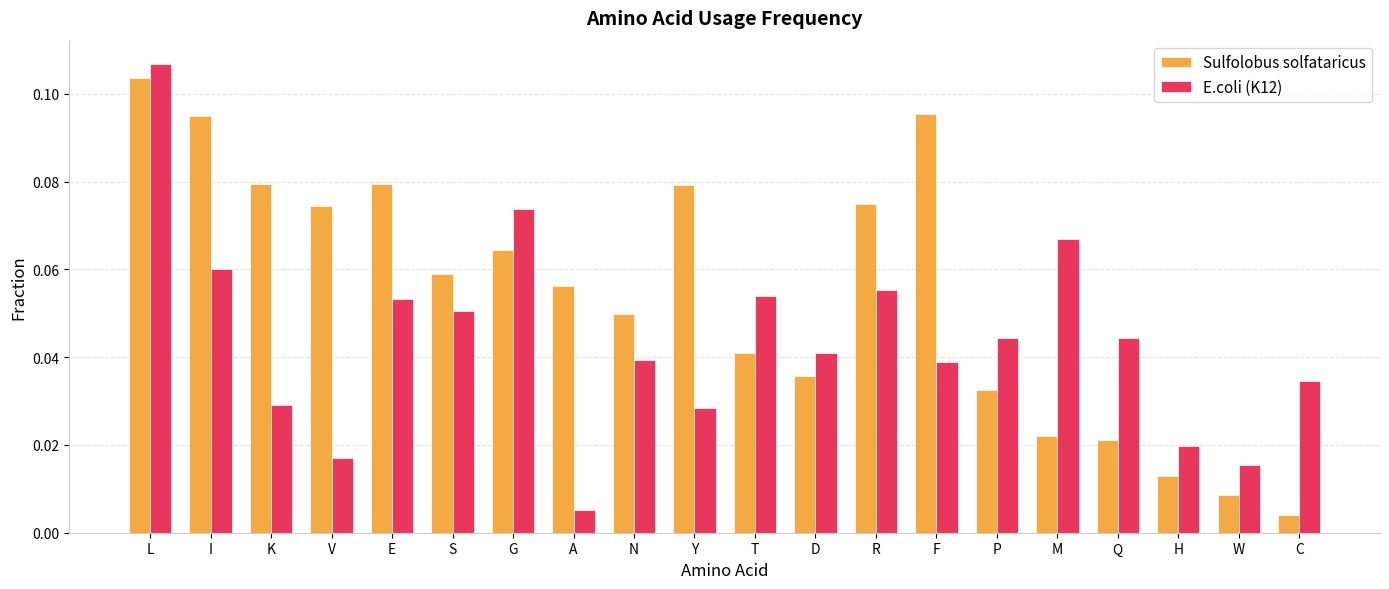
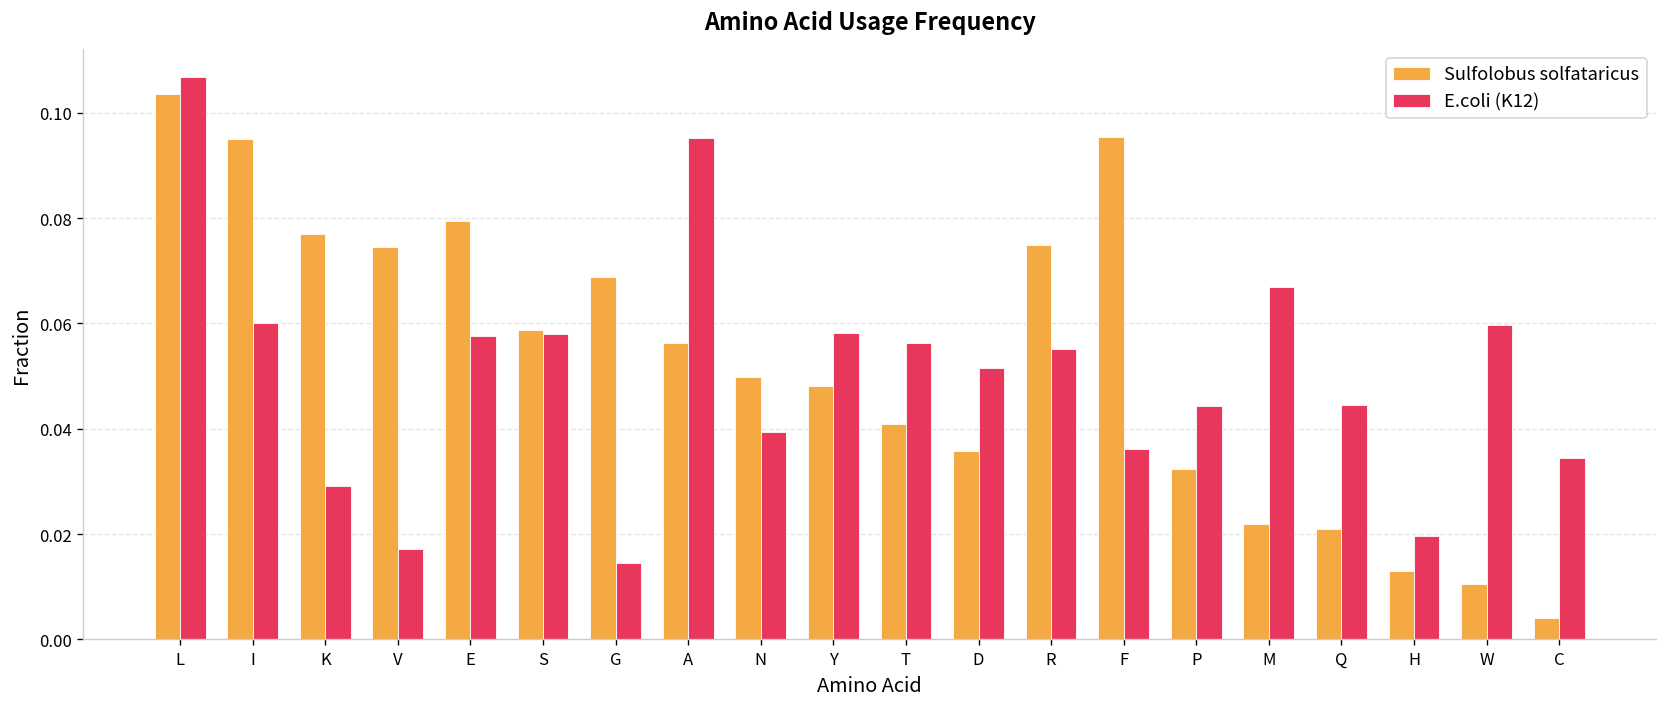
Sulfolobus solfataricus, K: 0.079 -> 0.077
E.coli (K12), E: 0.053 -> 0.058
E.coli (K12), S: 0.050 -> 0.058
Sulfolobus solfataricus, G: 0.064 -> 0.069
E.coli (K12), G: 0.074 -> 0.015
E.coli (K12), A: 0.005 -> 0.095
Sulfolobus solfataricus, Y: 0.079 -> 0.048
E.coli (K12), Y: 0.028 -> 0.058
E.coli (K12), T: 0.054 -> 0.056
E.coli (K12), D: 0.041 -> 0.051
E.coli (K12), F: 0.039 -> 0.036
Sulfolobus solfataricus, W: 0.009 -> 0.010
E.coli (K12), W: 0.015 -> 0.060
